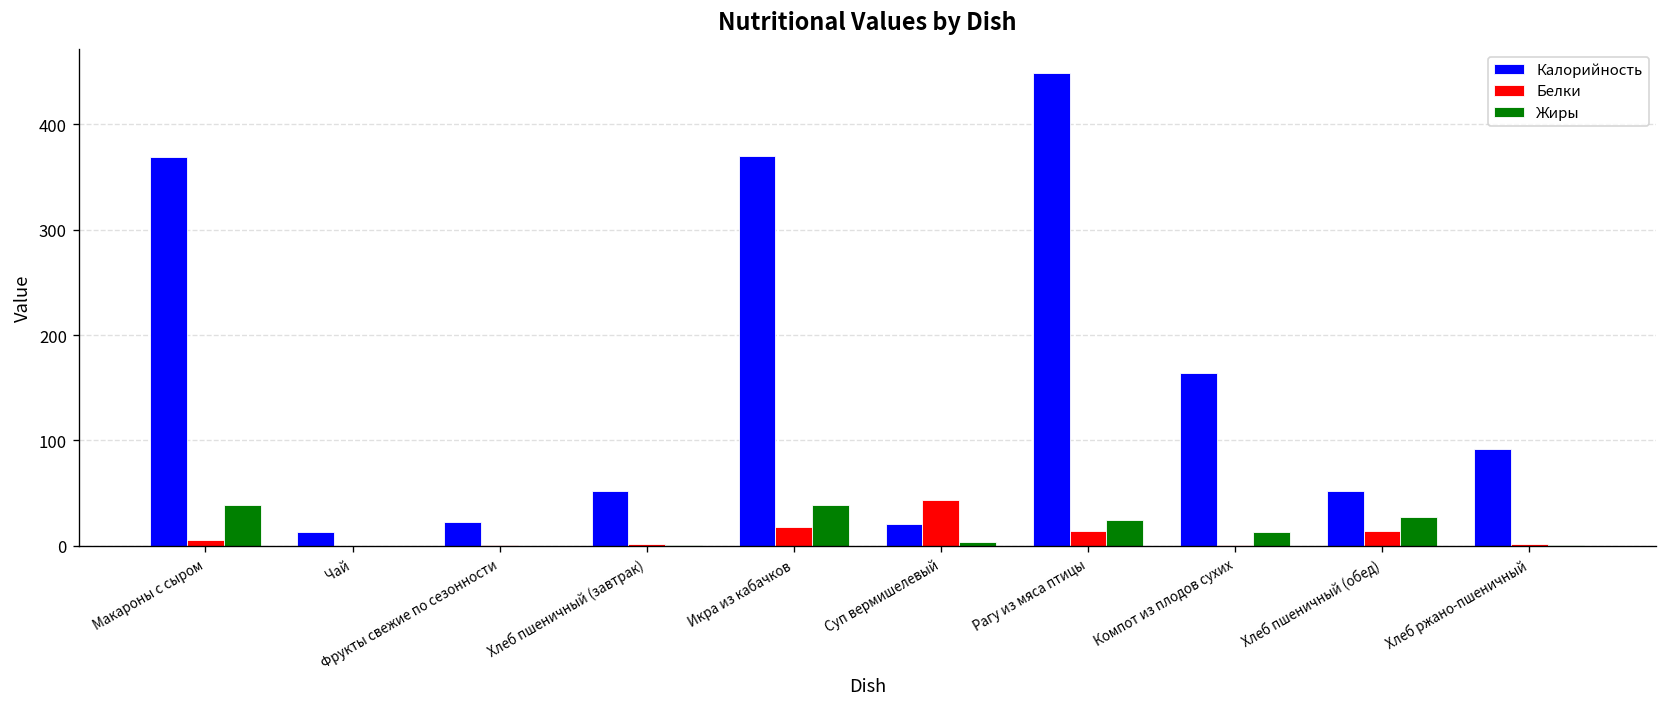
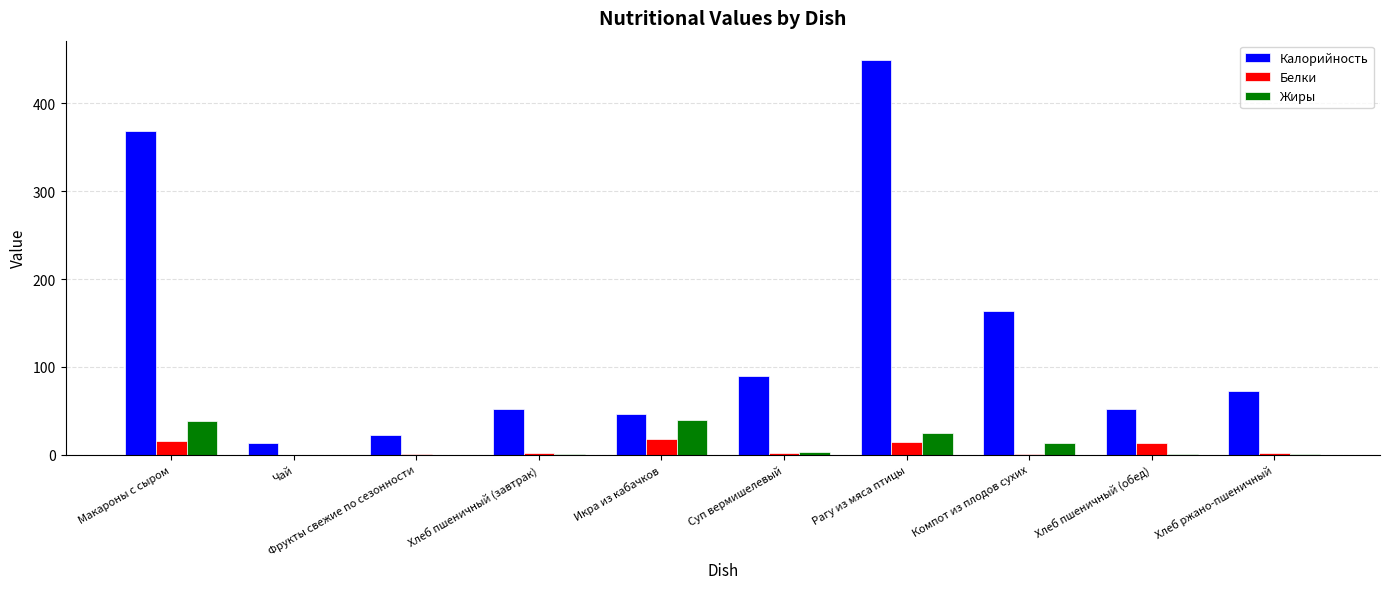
Белки, Макароны с сыром: 10 -> 20
Калорийность, Икра из кабачков: 370 -> 50
Калорийность, Суп вермишелевый: 20 -> 90
Белки, Суп вермишелевый: 40 -> 0
Жиры, Хлеб пшеничный (обед): 30 -> 0
Калорийность, Хлеб ржано-пшеничный: 90 -> 70
